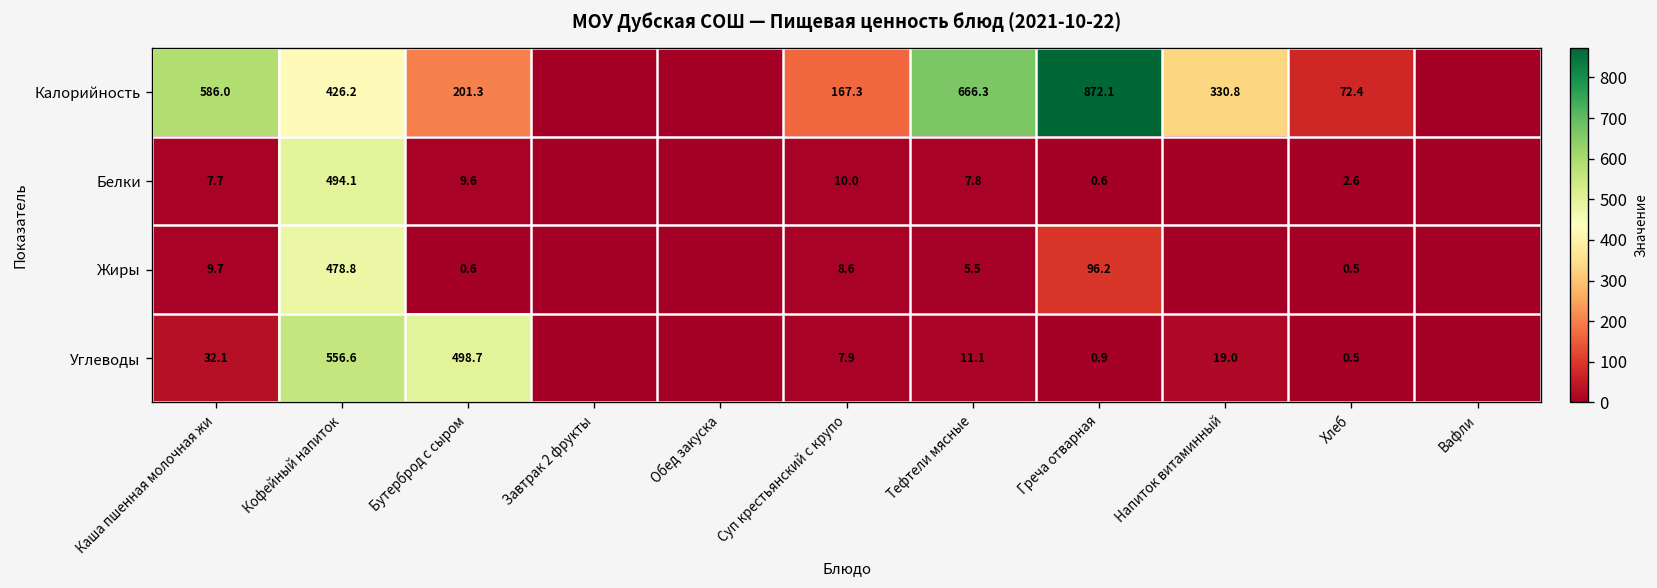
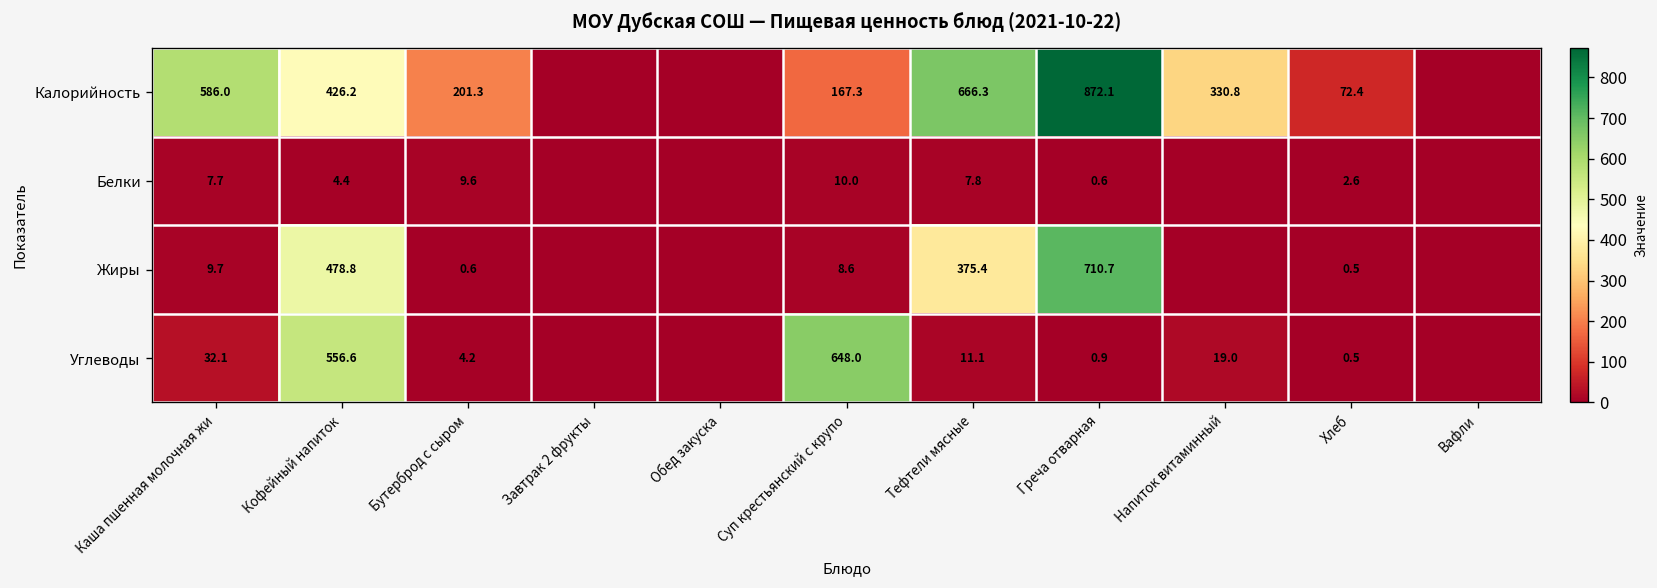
Белки, Кофейный напиток: 494.1 -> 4.4
Жиры, Тефтели мясные: 5.5 -> 375.4
Жиры, Греча отварная: 96.2 -> 710.7
Углеводы, Бутерброд с сыром: 498.7 -> 4.2
Углеводы, Суп крестьянский с крупо: 7.9 -> 648.0
